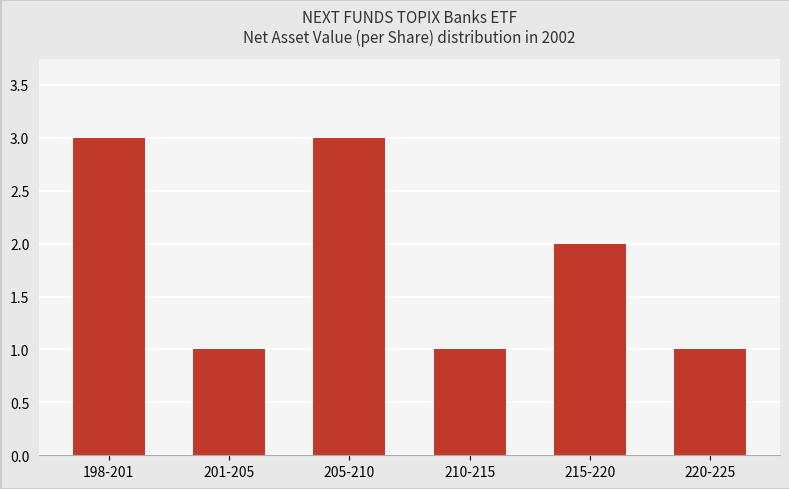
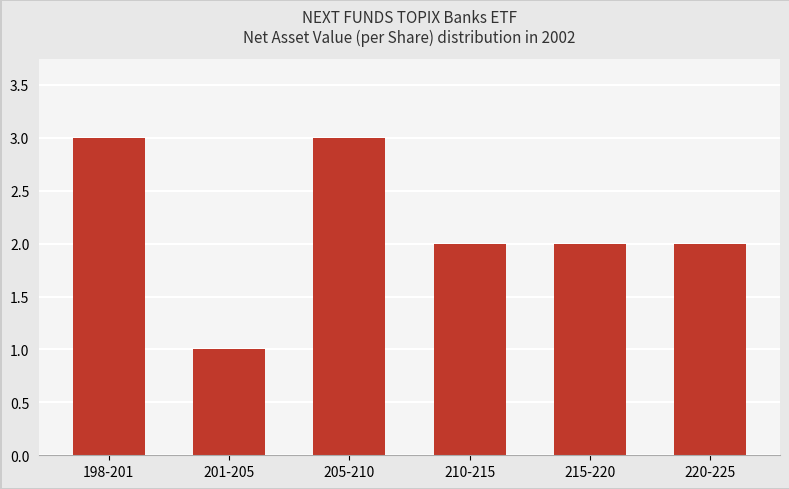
210-215: 1 -> 2
220-225: 1 -> 2
